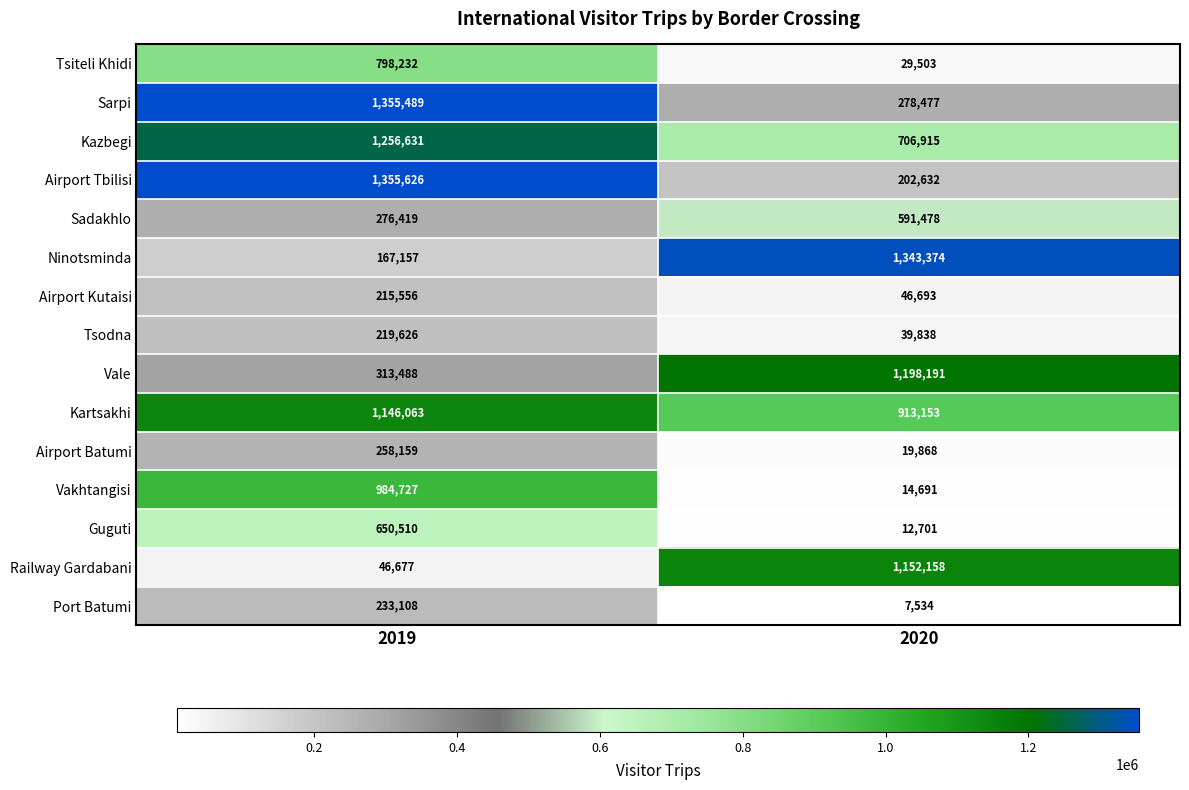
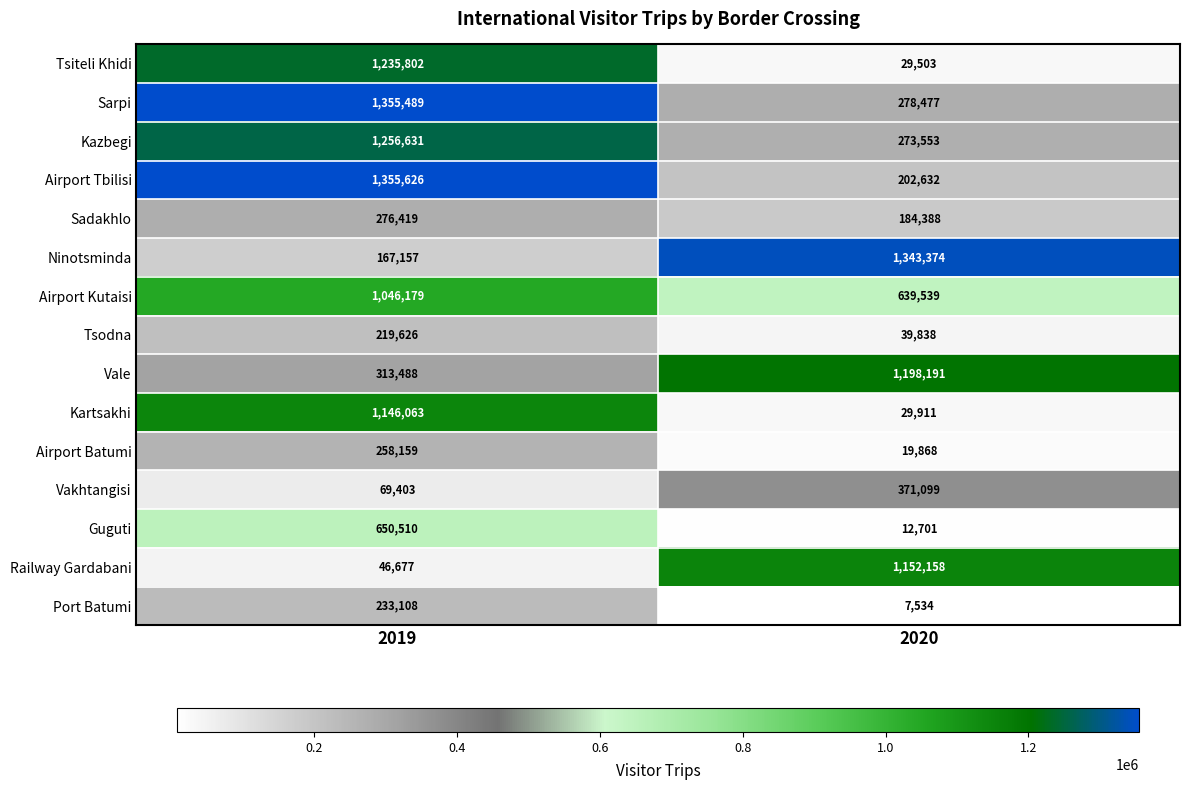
Tsiteli Khidi, 2019: 798,232 -> 1,235,802
Kazbegi, 2020: 706,915 -> 273,553
Sadakhlo, 2020: 591,478 -> 184,388
Airport Kutaisi, 2019: 215,556 -> 1,046,179
Airport Kutaisi, 2020: 46,693 -> 639,539
Kartsakhi, 2020: 913,153 -> 29,911
Vakhtangisi, 2019: 984,727 -> 69,403
Vakhtangisi, 2020: 14,691 -> 371,099
